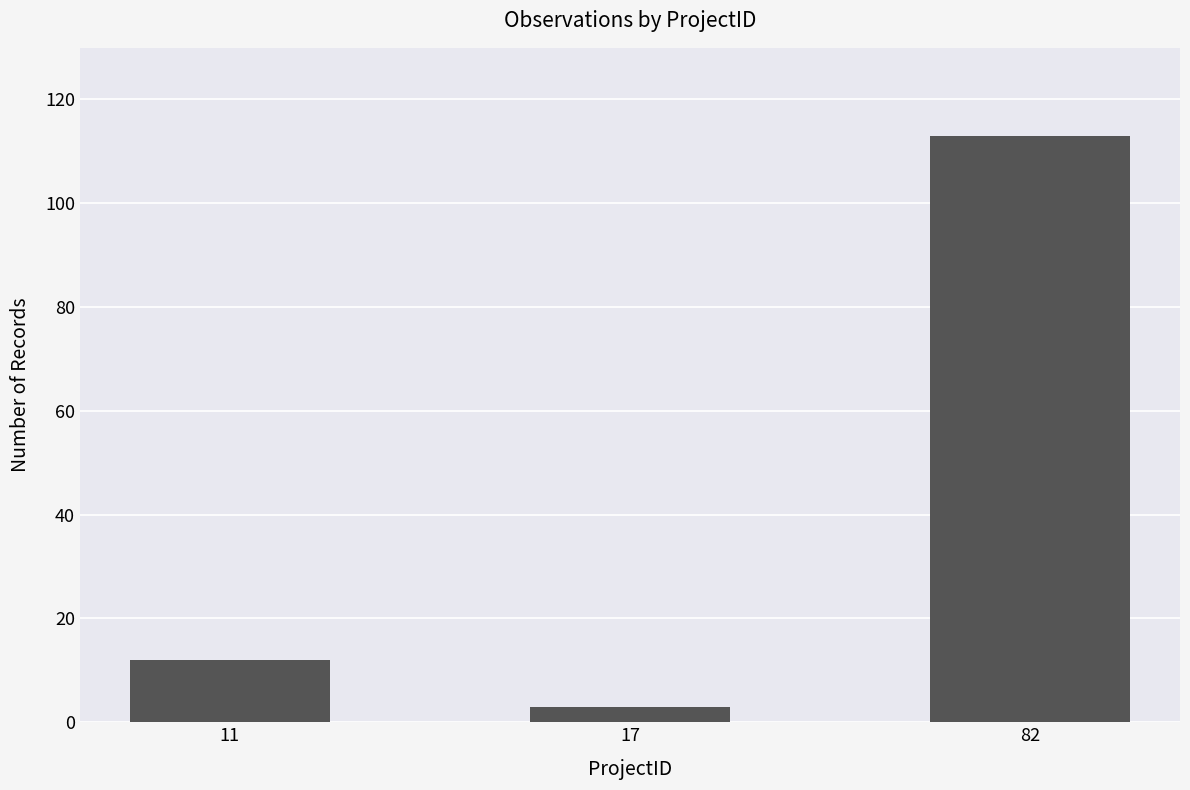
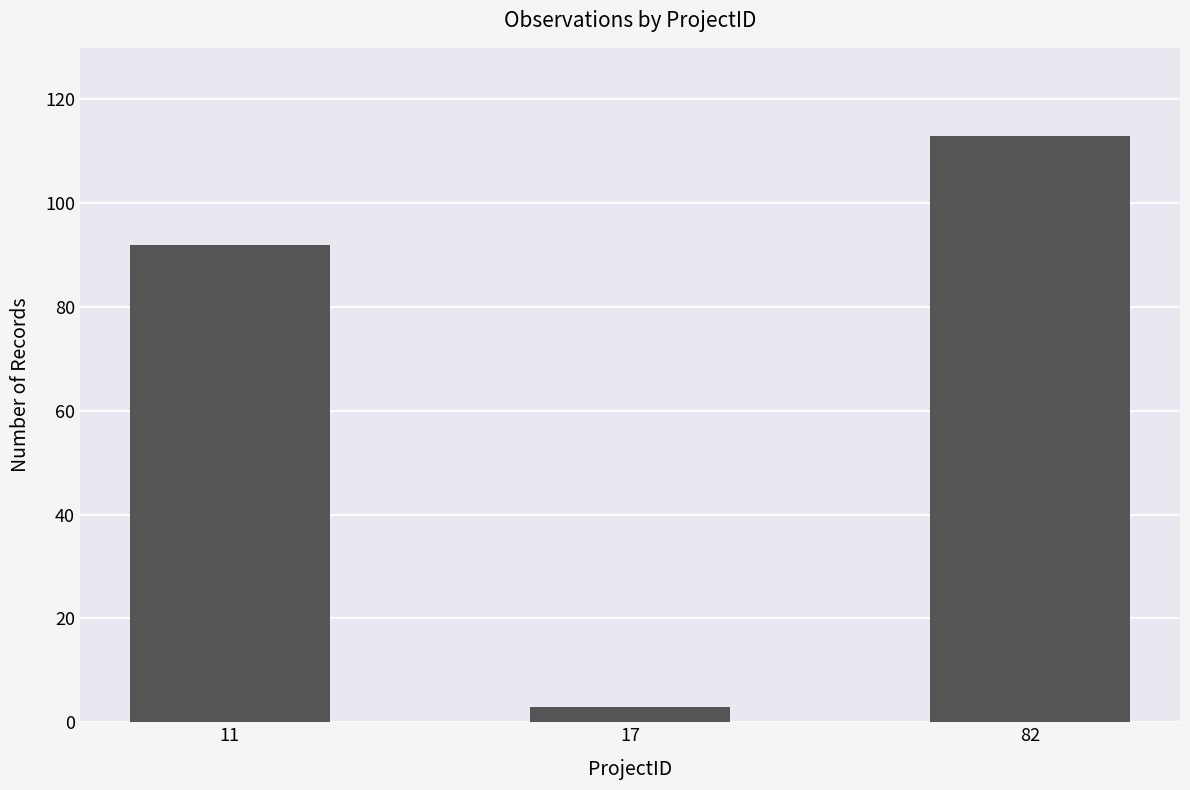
11: 12 -> 92
